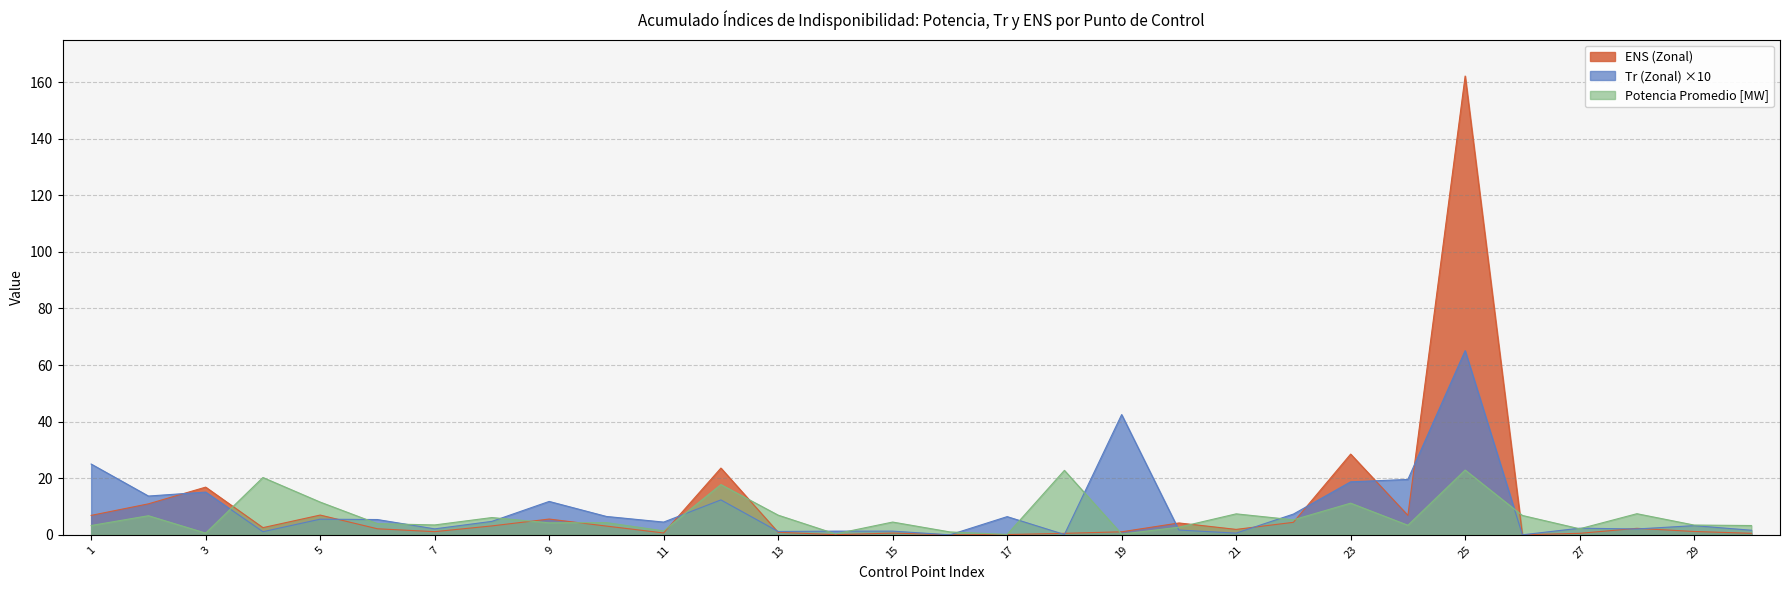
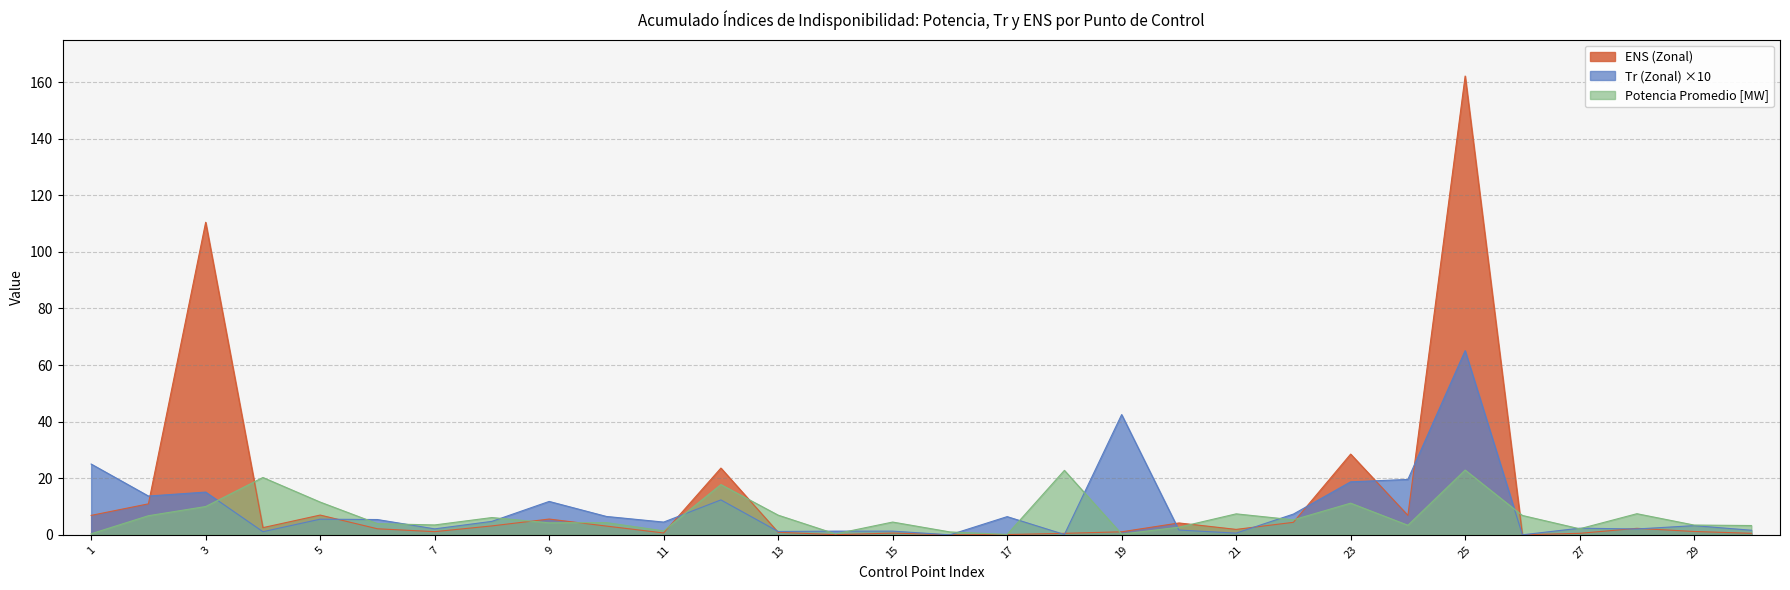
Potencia Promedio [MW], 1: 3 -> 0
ENS (Zonal), 3: 17 -> 110
Potencia Promedio [MW], 3: 1 -> 10
